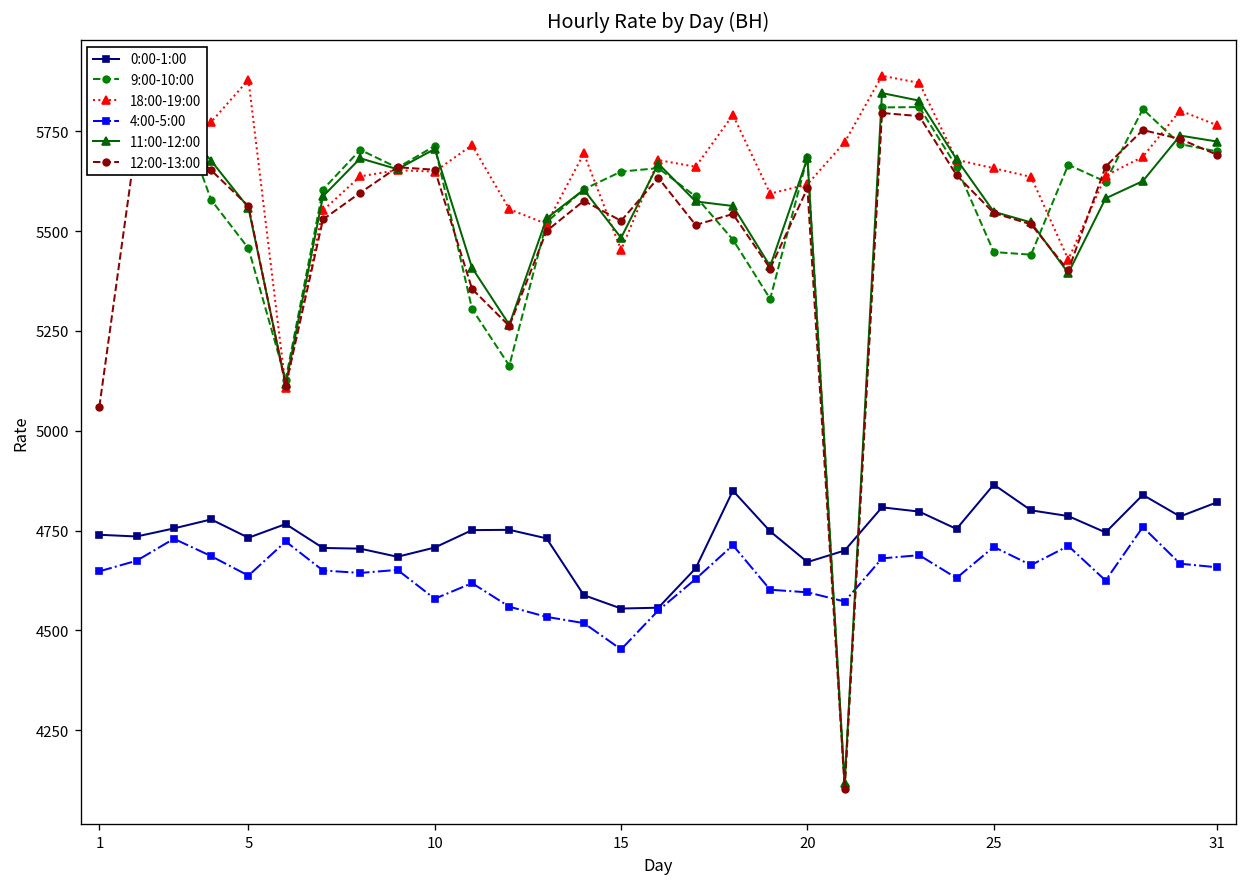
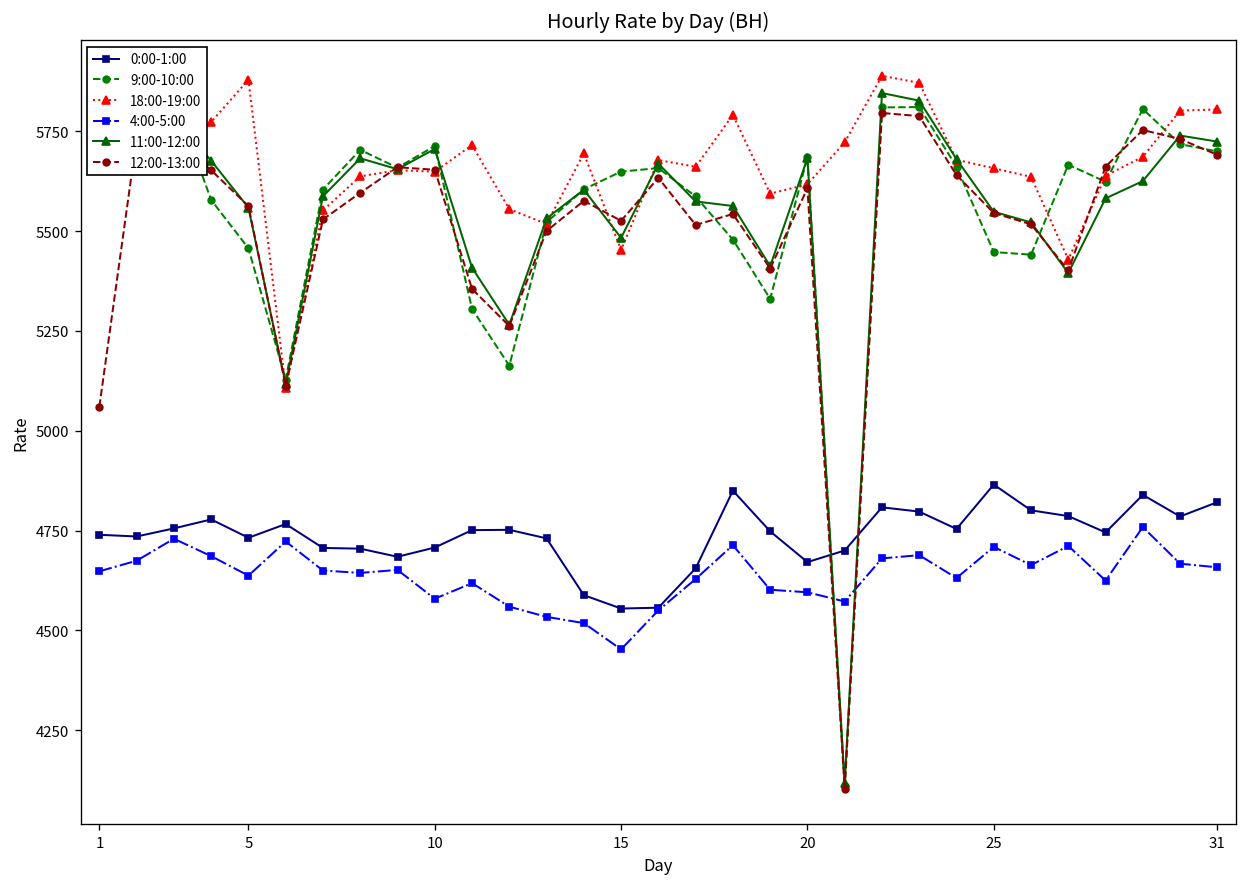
18:00-19:00, 31: 5760 -> 5800
